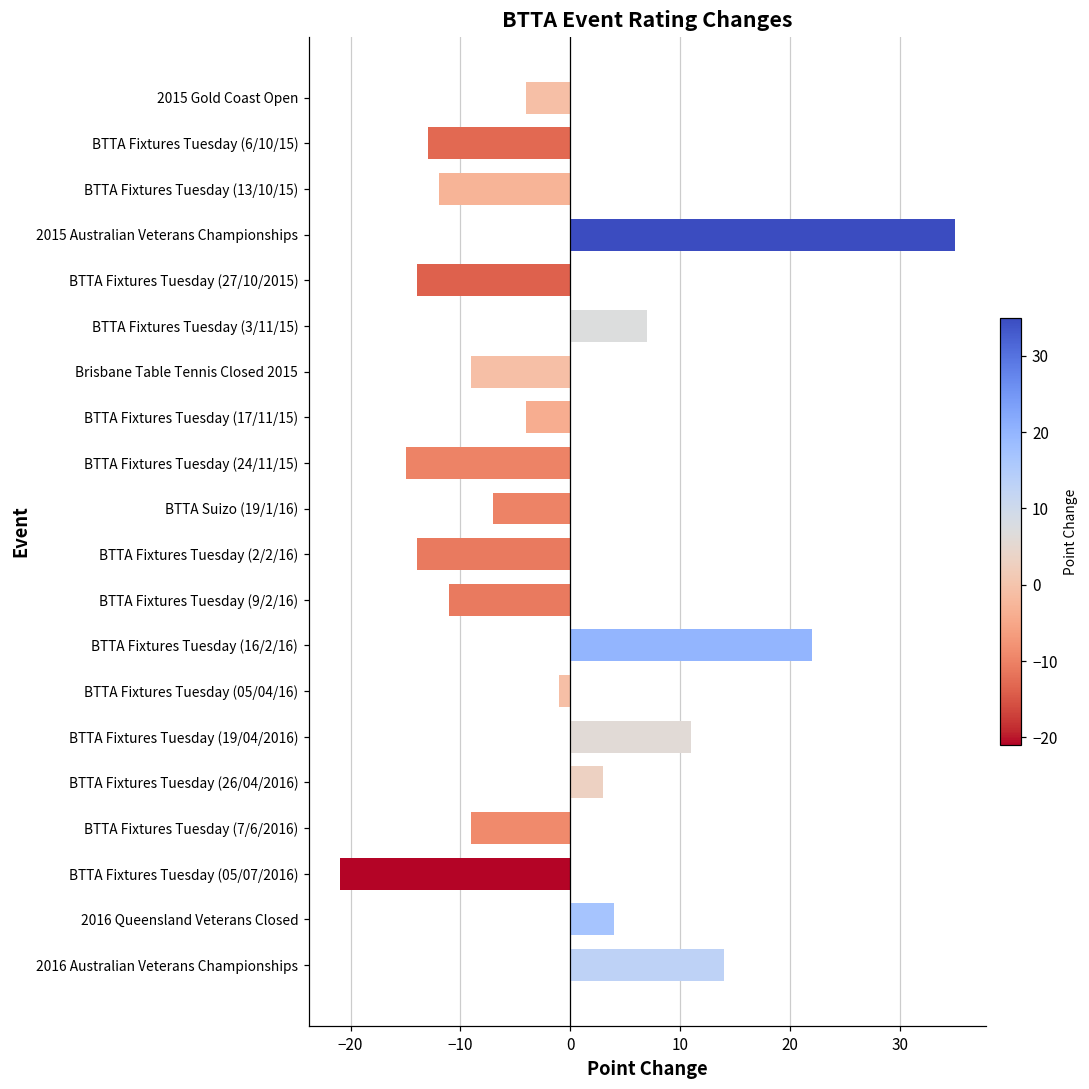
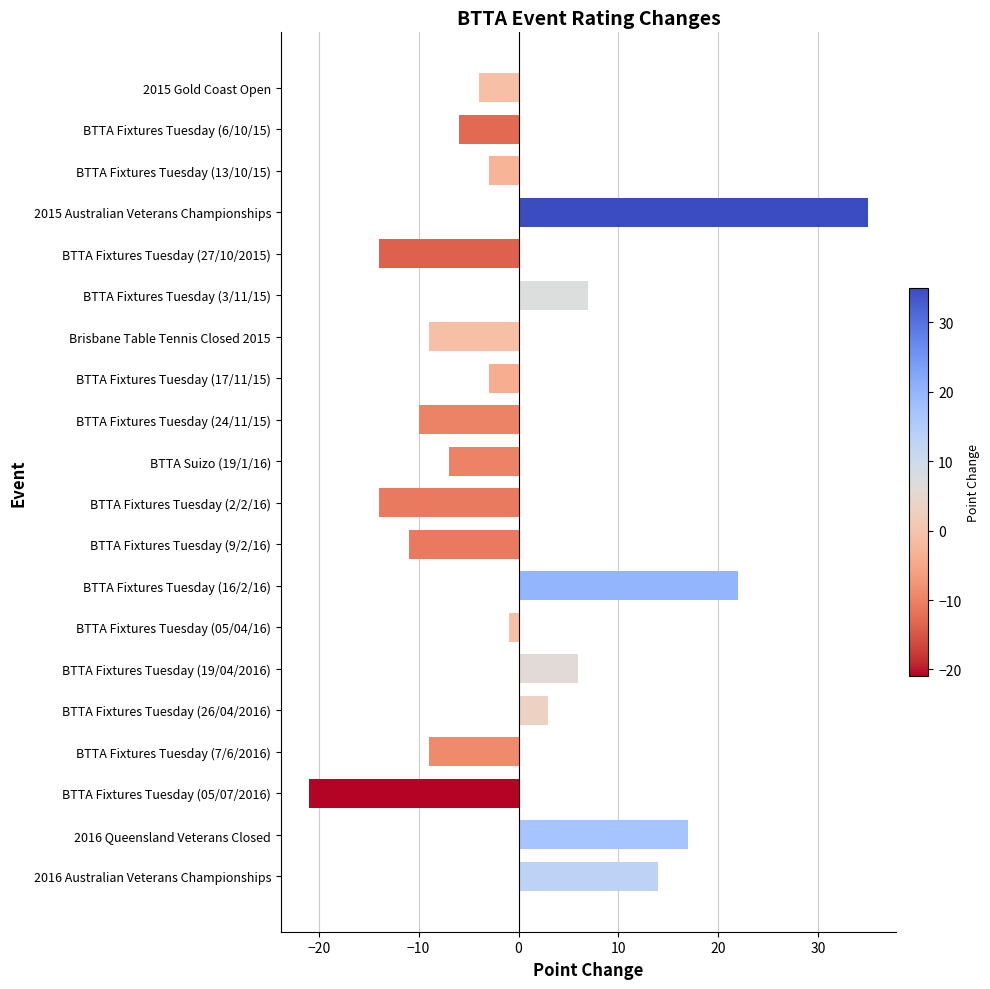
BTTA Fixtures Tuesday (6/10/15): -13 -> -6
BTTA Fixtures Tuesday (13/10/15): -12 -> -3
BTTA Fixtures Tuesday (17/11/15): -4 -> -3
BTTA Fixtures Tuesday (24/11/15): -15 -> -10
BTTA Fixtures Tuesday (19/04/2016): 11 -> 6
2016 Queensland Veterans Closed: 4 -> 17
